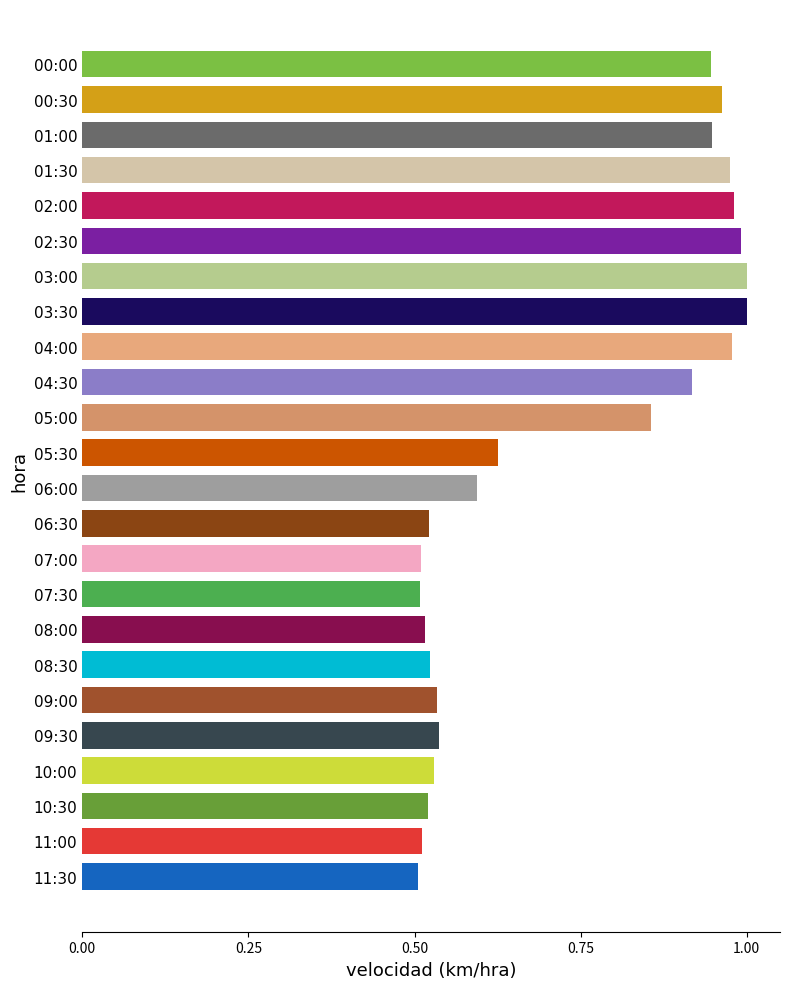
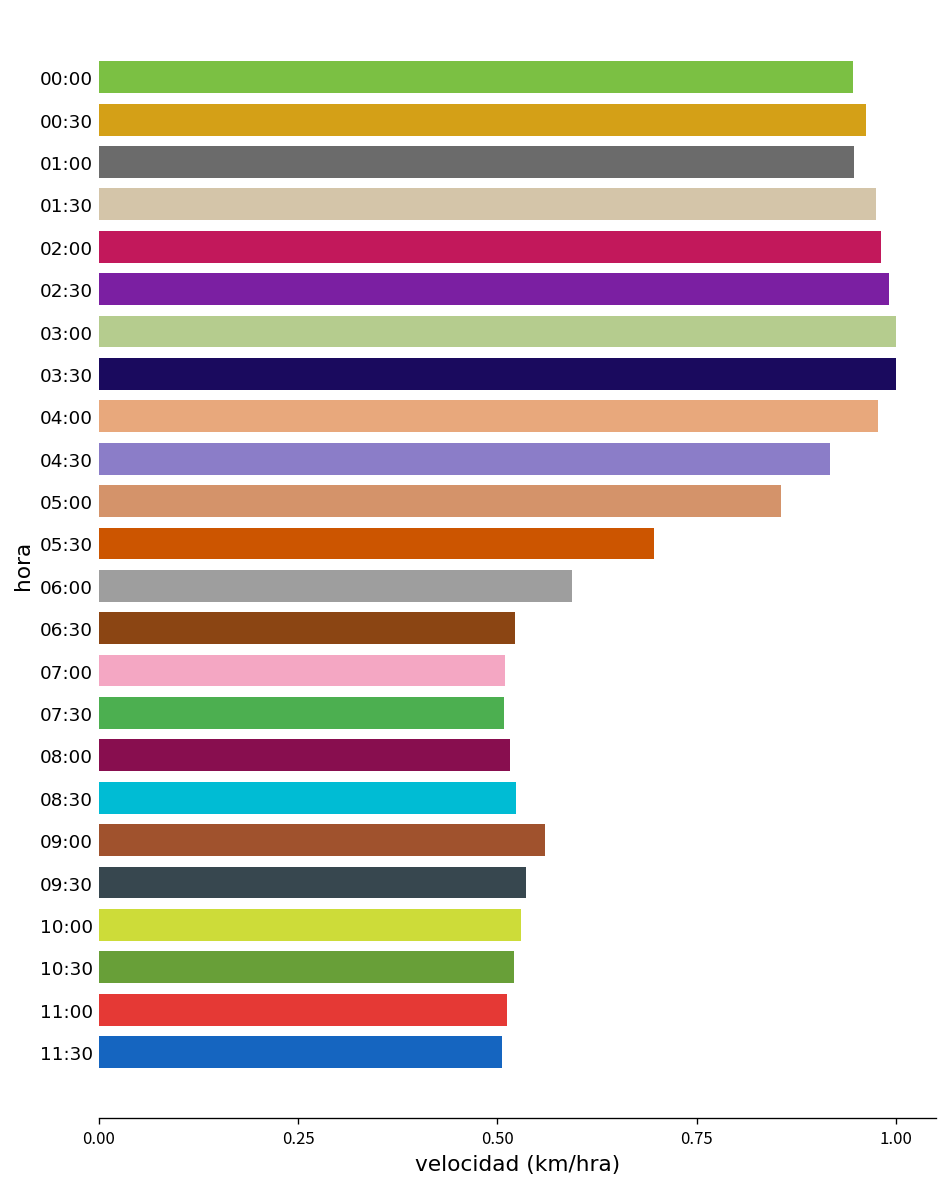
05:30: 0.63 -> 0.70
09:00: 0.53 -> 0.56
